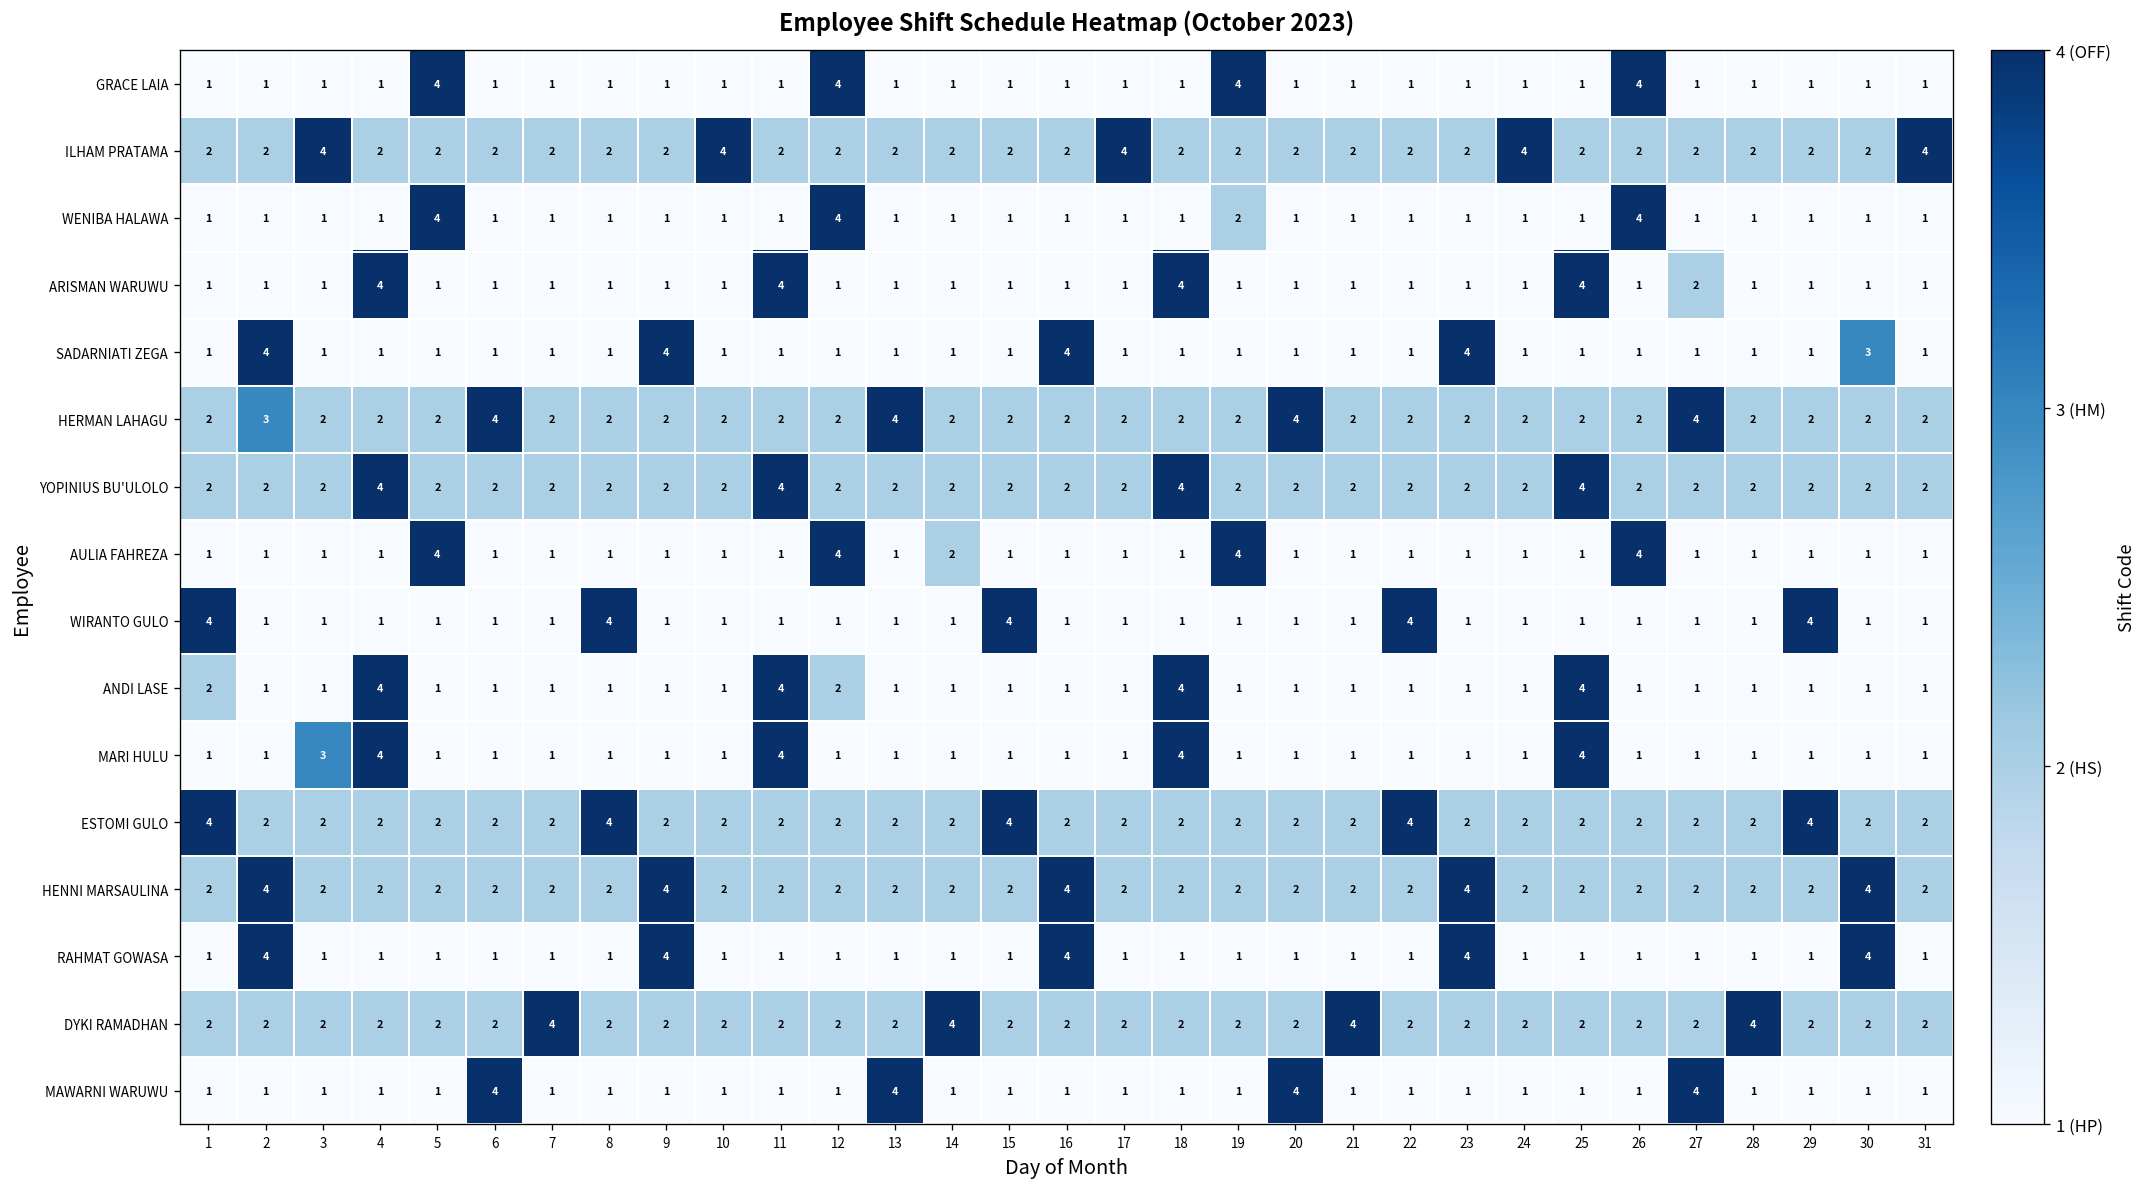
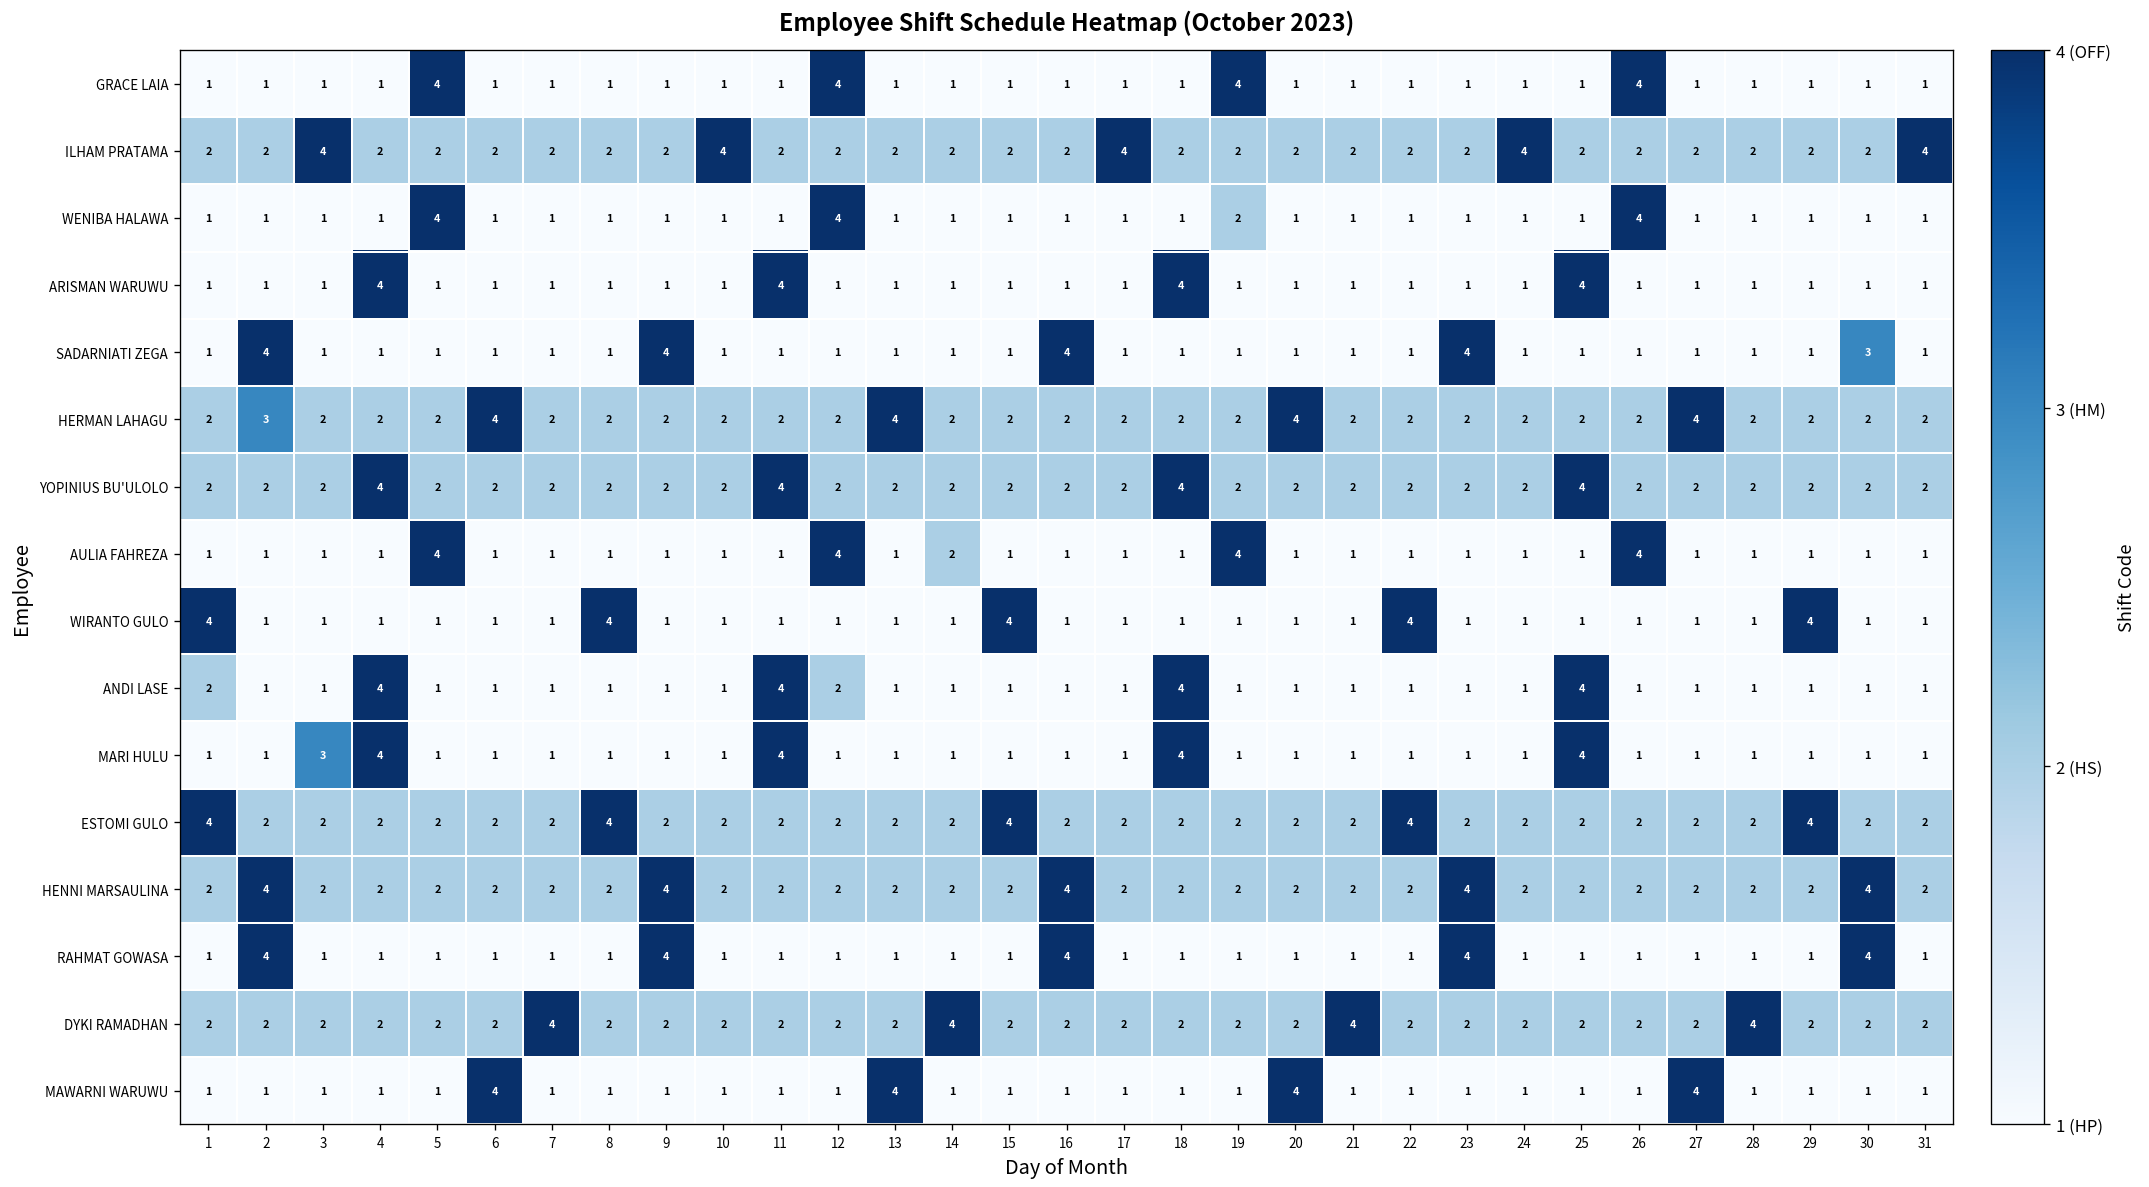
ARISMAN WARUWU, 27: 2 -> 1
